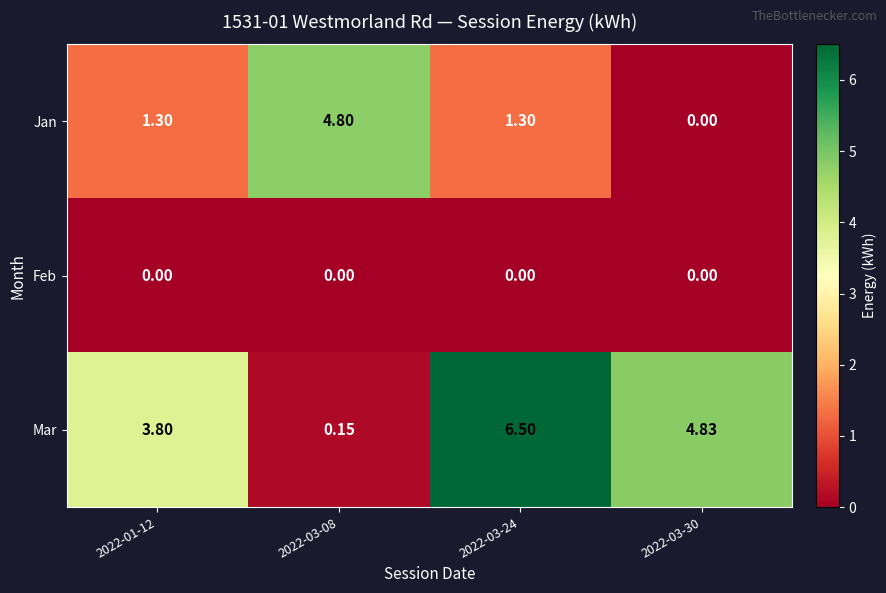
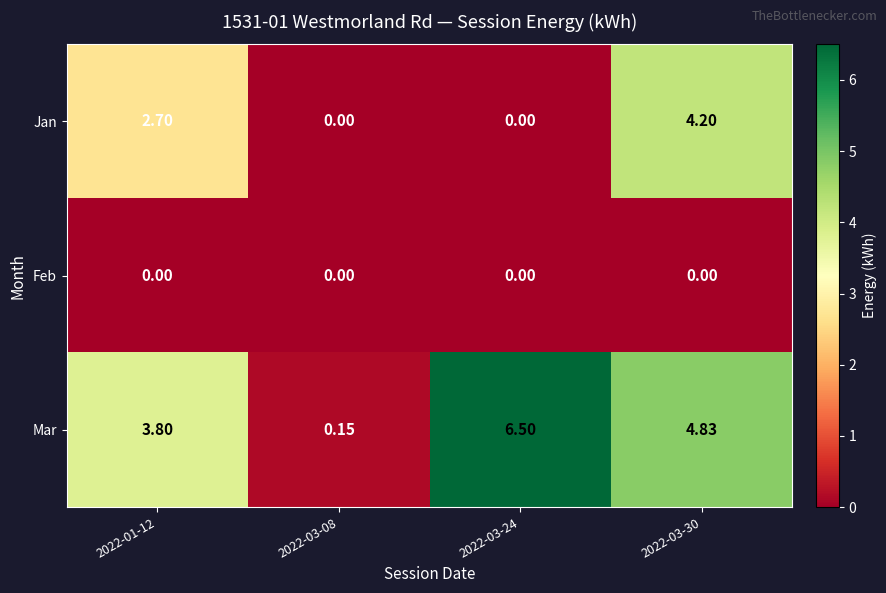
Jan, 2022-01-12: 1.30 -> 2.70
Jan, 2022-03-08: 4.80 -> 0.00
Jan, 2022-03-24: 1.30 -> 0.00
Jan, 2022-03-30: 0.00 -> 4.20
